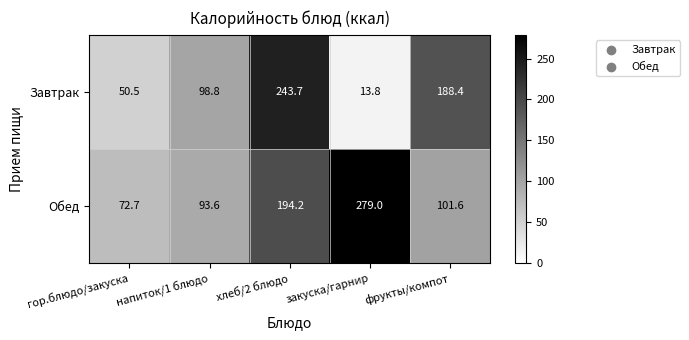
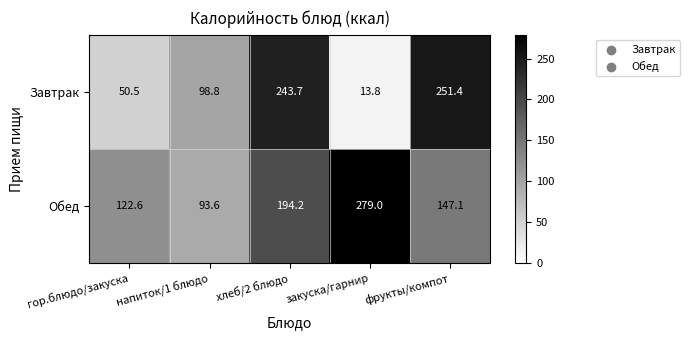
Завтрак, фрукты/компот: 188.4 -> 251.4
Обед, гор.блюдо/закуска: 72.7 -> 122.6
Обед, фрукты/компот: 101.6 -> 147.1
